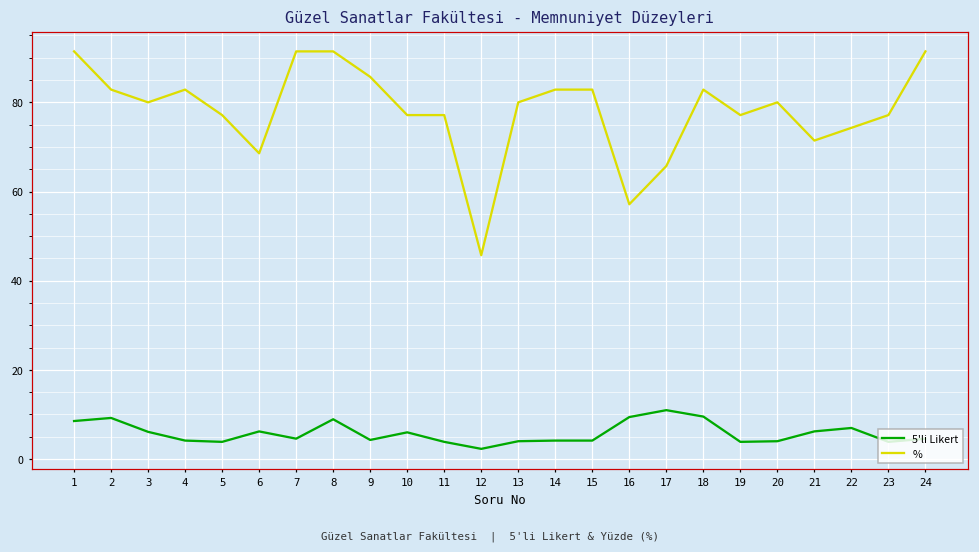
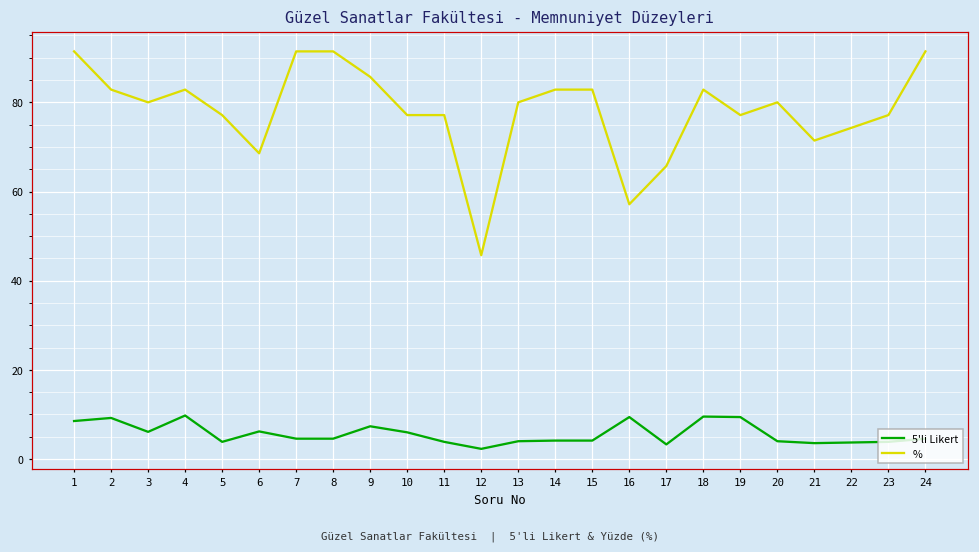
5'li Likert, 4: 4 -> 10
5'li Likert, 8: 9 -> 5
5'li Likert, 9: 4 -> 7
5'li Likert, 17: 11 -> 3
5'li Likert, 19: 4 -> 9
5'li Likert, 21: 6 -> 4
5'li Likert, 22: 7 -> 4
